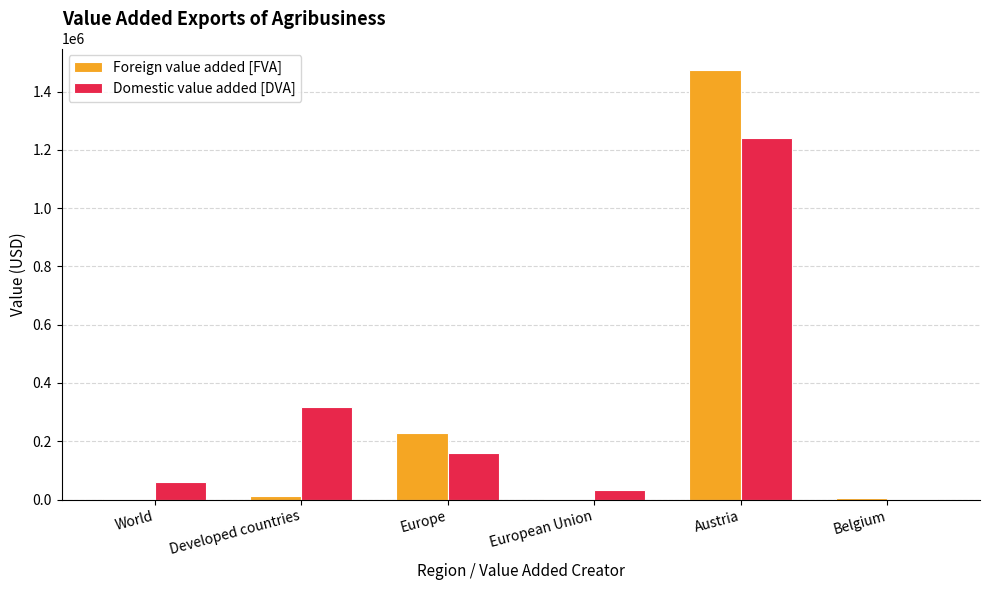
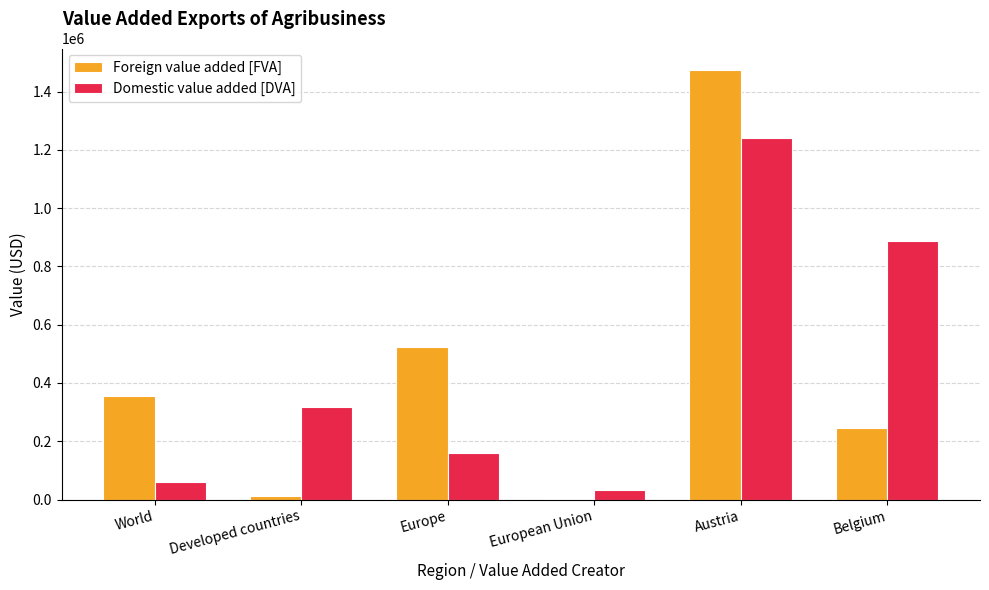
Foreign value added [FVA], World: 0 -> 360000
Foreign value added [FVA], Europe: 230000 -> 520000
Foreign value added [FVA], Belgium: 0 -> 250000
Domestic value added [DVA], Belgium: 0 -> 890000
